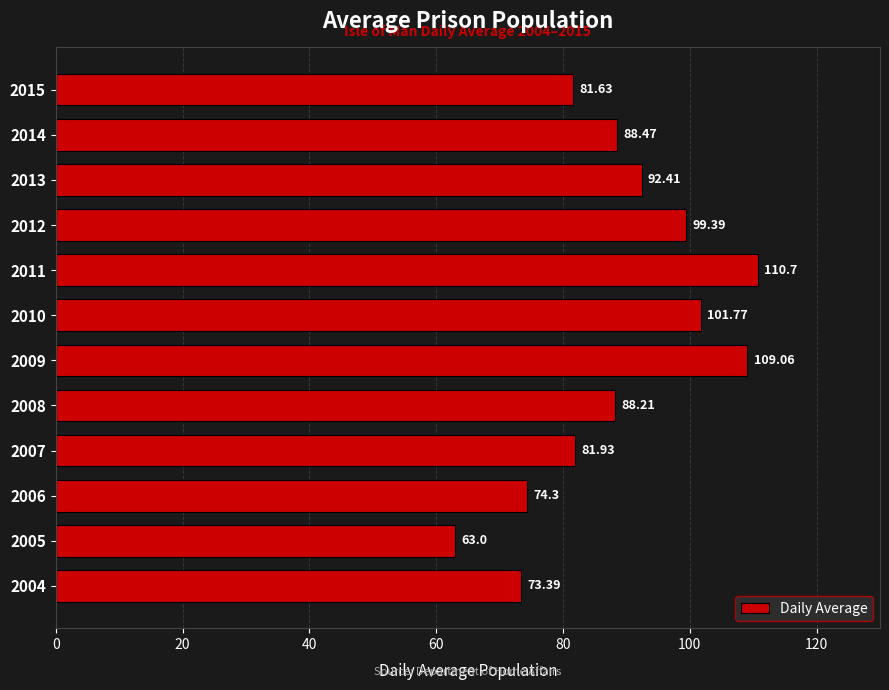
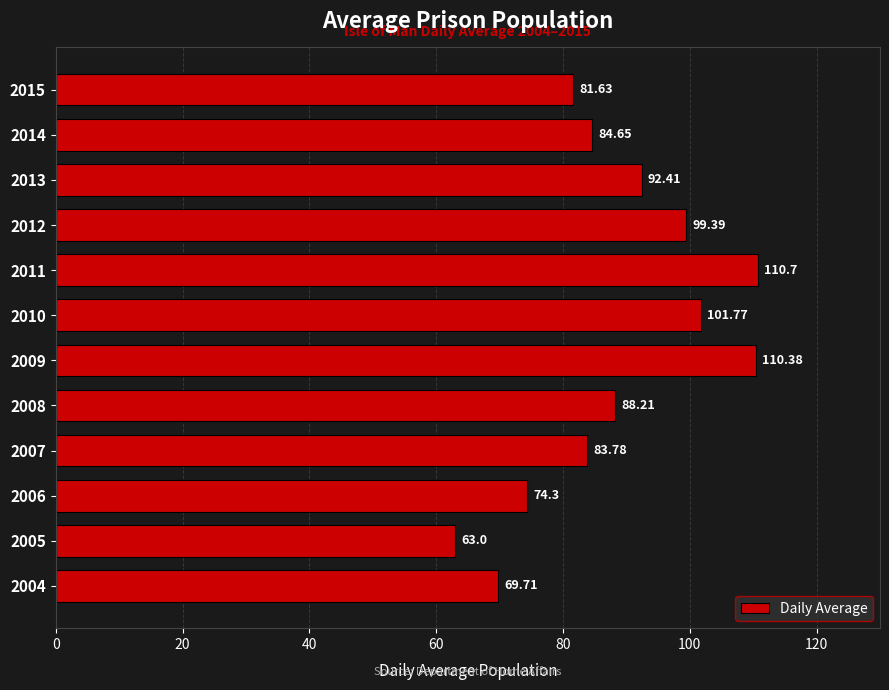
2014: 88.47 -> 84.65
2009: 109.06 -> 110.38
2007: 81.93 -> 83.78
2004: 73.39 -> 69.71
